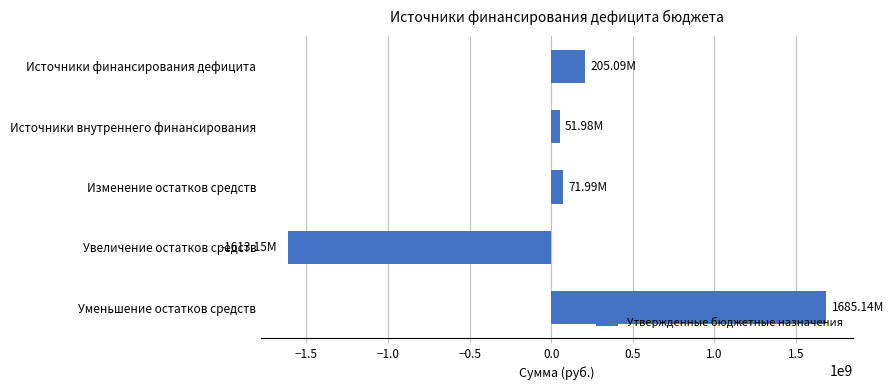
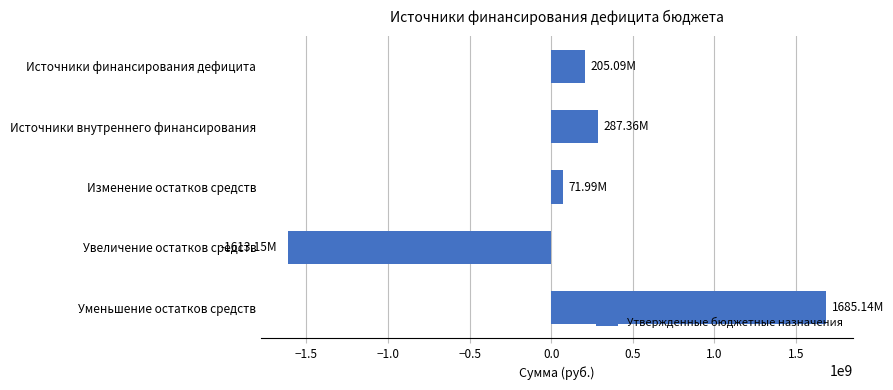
Источники внутреннего финансирования: 51.98M -> 287.36M
